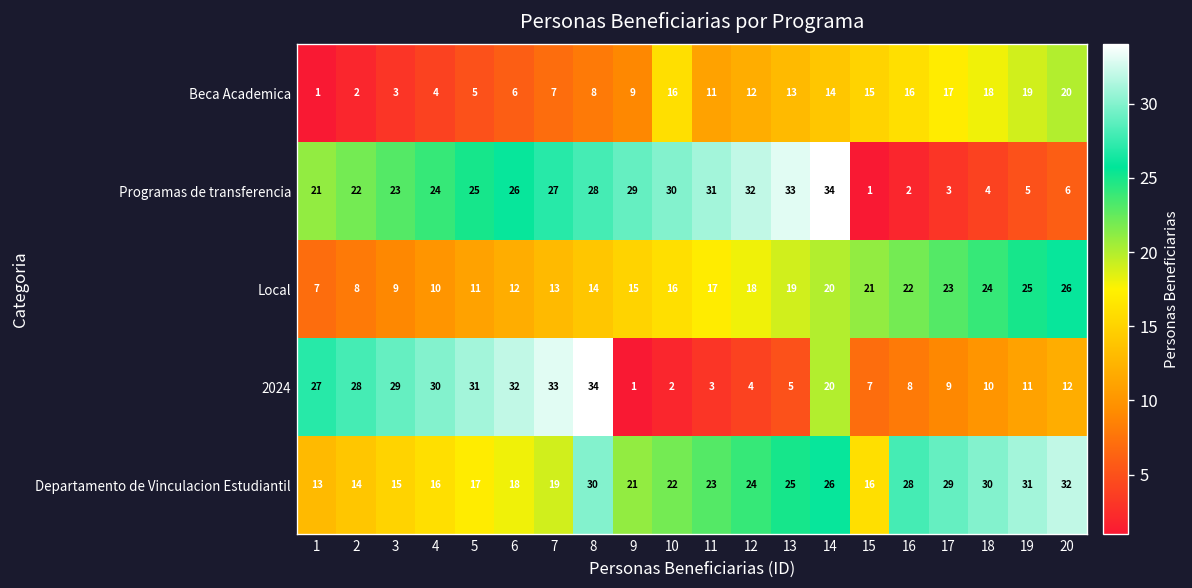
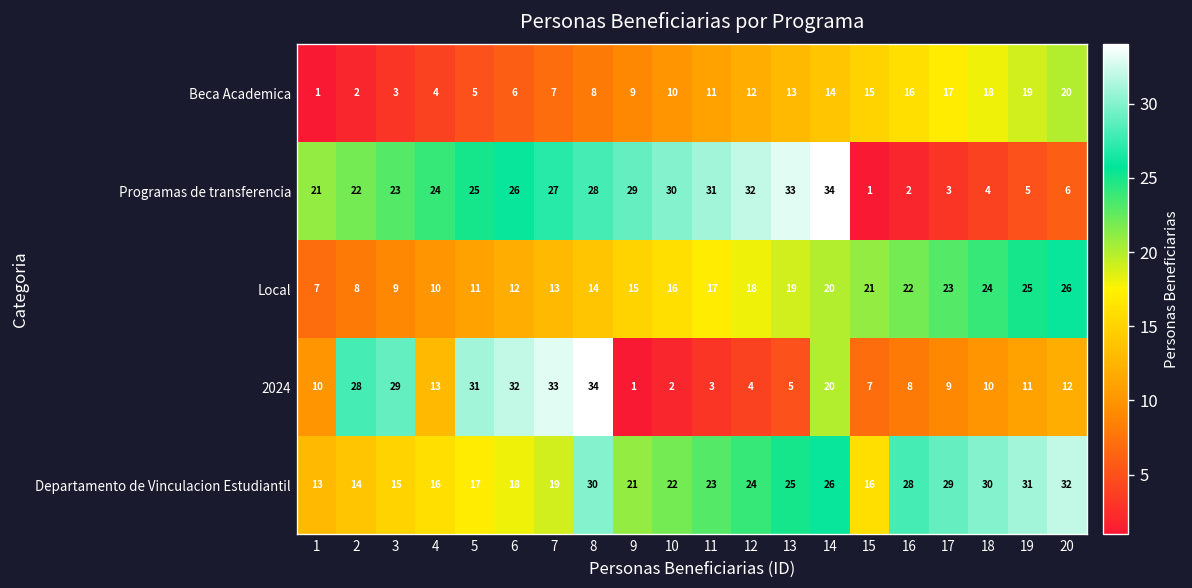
Beca Academica, 10: 16 -> 10
2024, 1: 27 -> 10
2024, 4: 30 -> 13
